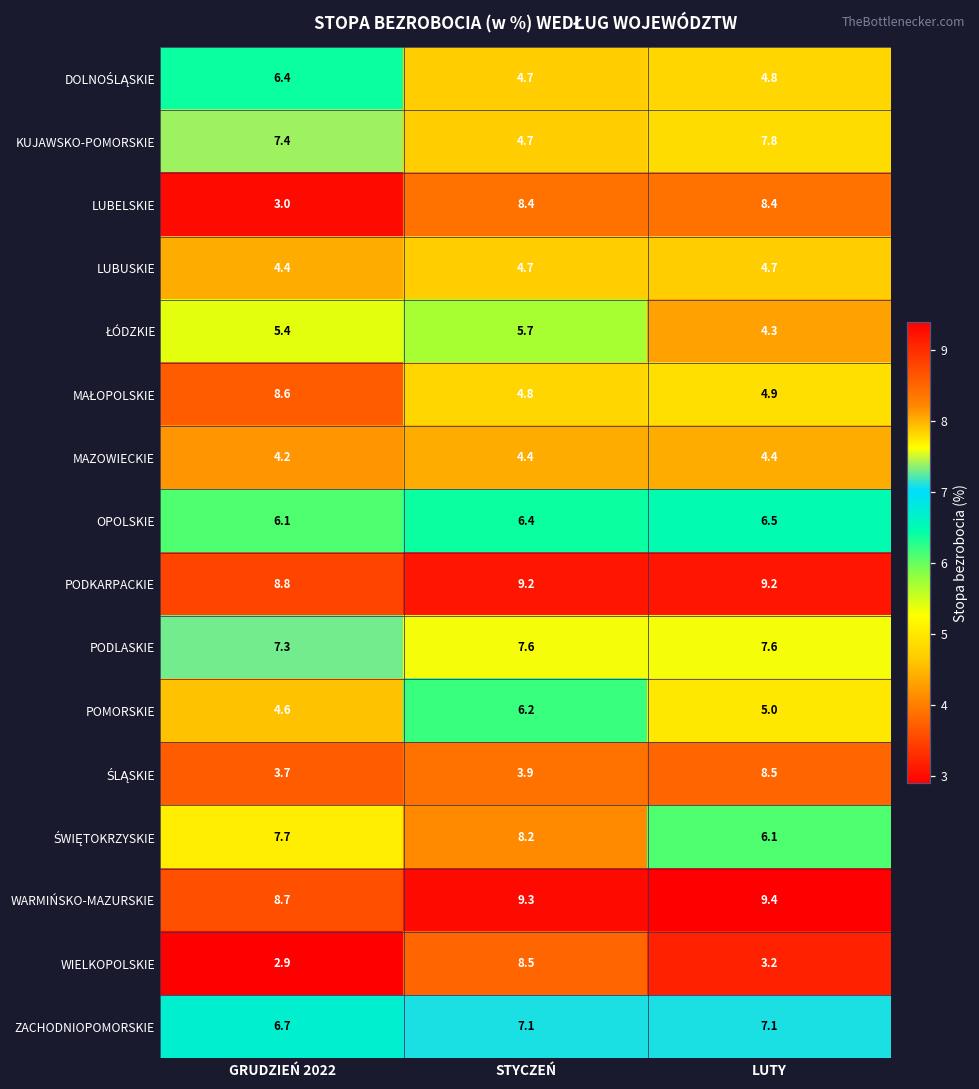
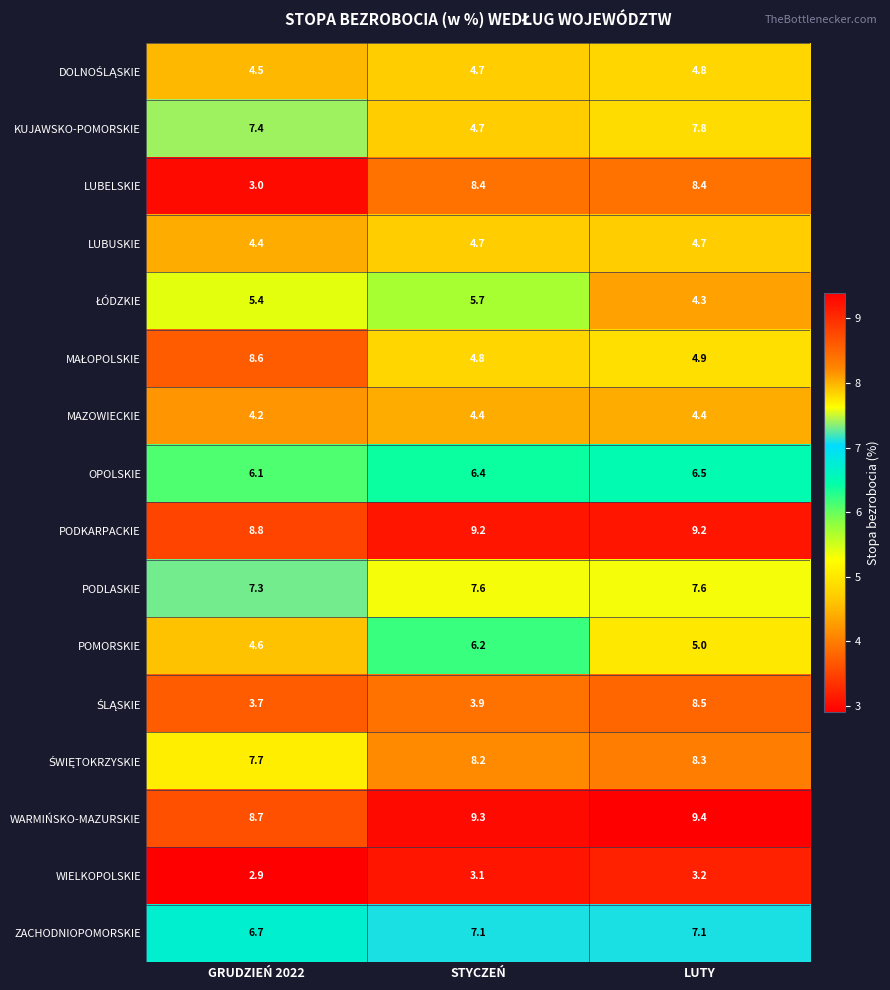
DOLNOŚLĄSKIE, GRUDZIEŃ 2022: 6.4 -> 4.5
ŚWIĘTOKRZYSKIE, LUTY: 6.1 -> 8.3
WIELKOPOLSKIE, STYCZEŃ: 8.5 -> 3.1
